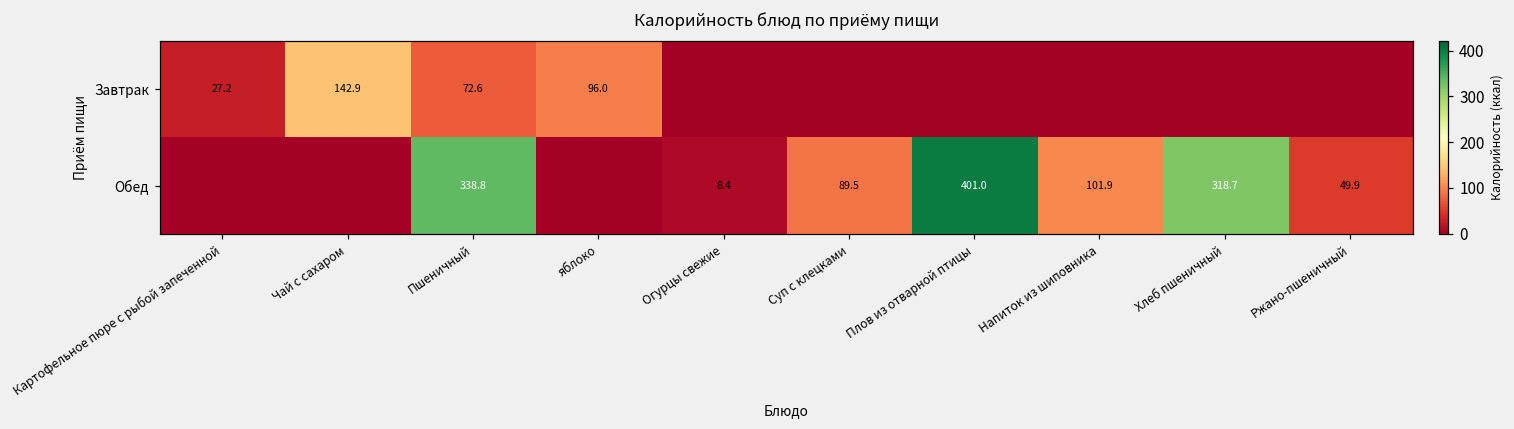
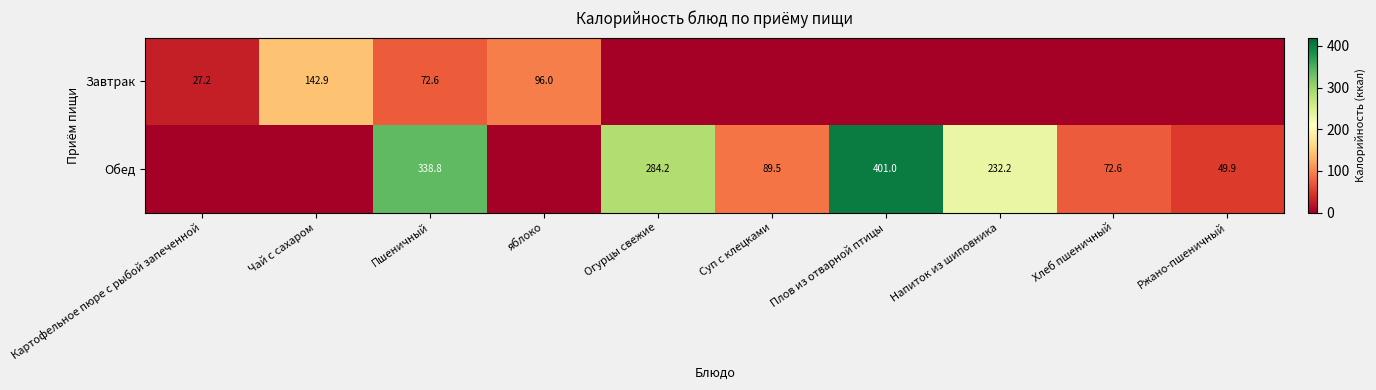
Обед, Огурцы свежие: 8.4 -> 284.2
Обед, Напиток из шиповника: 101.9 -> 232.2
Обед, Хлеб пшеничный: 318.7 -> 72.6
